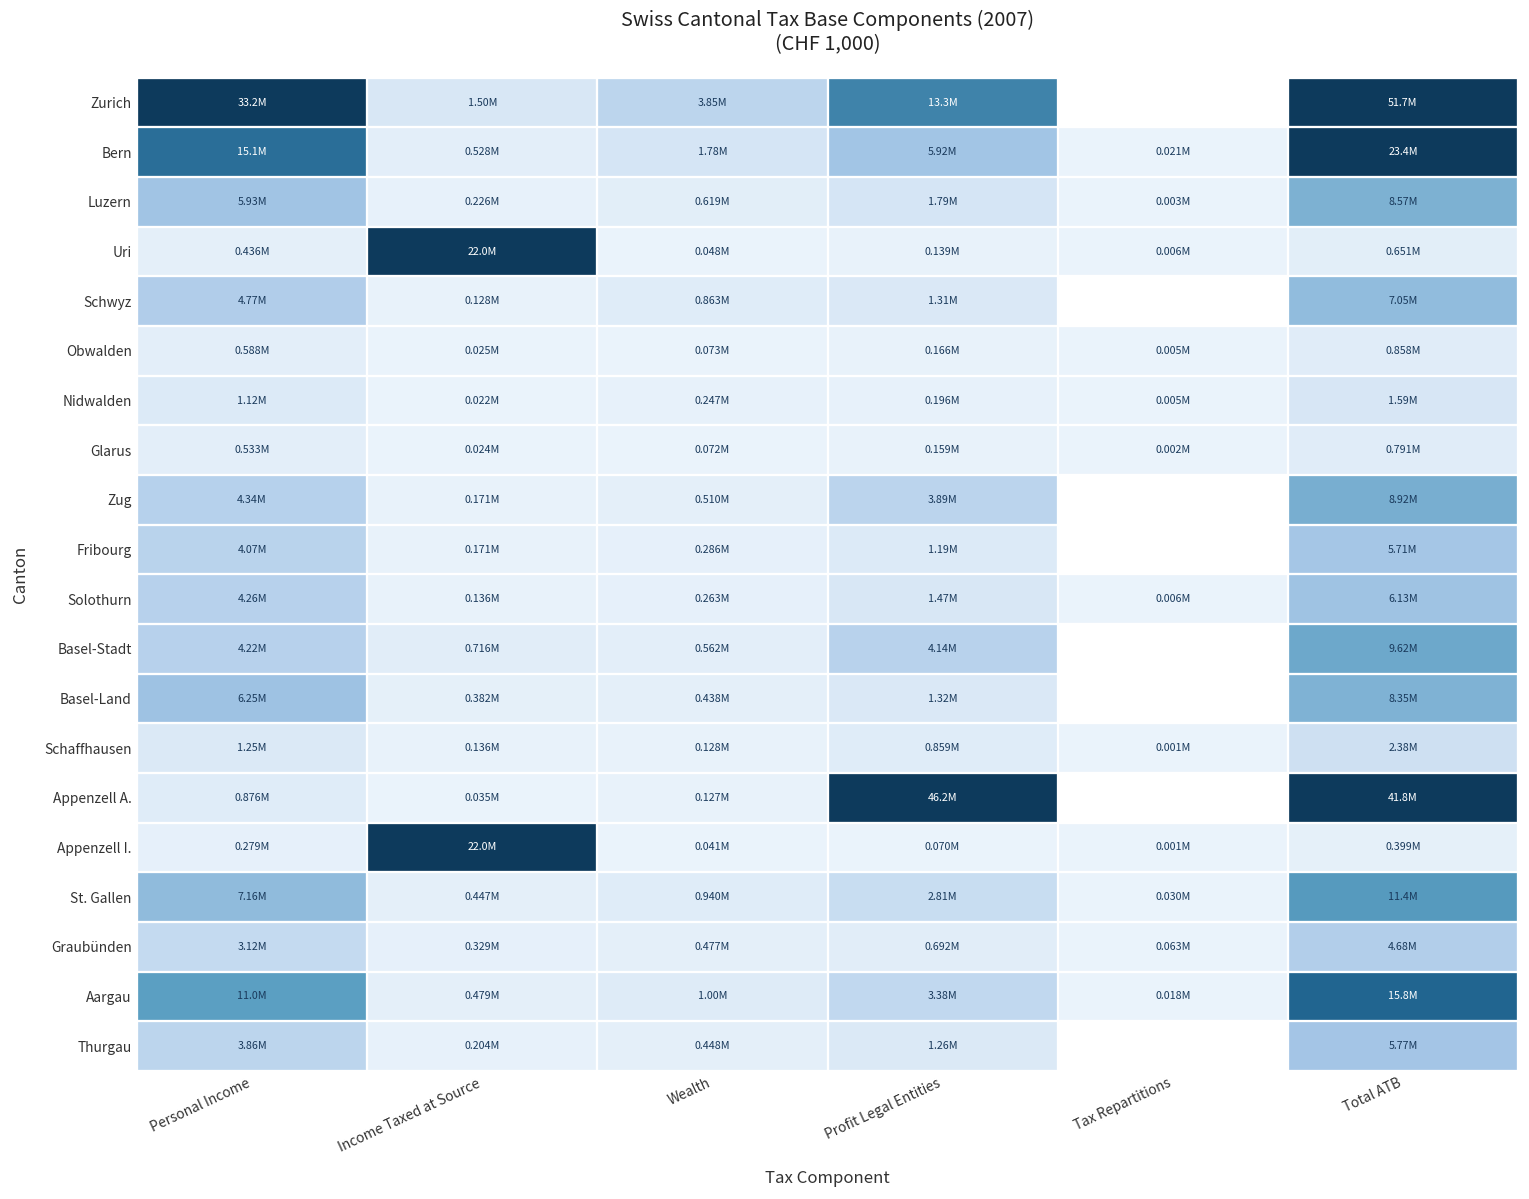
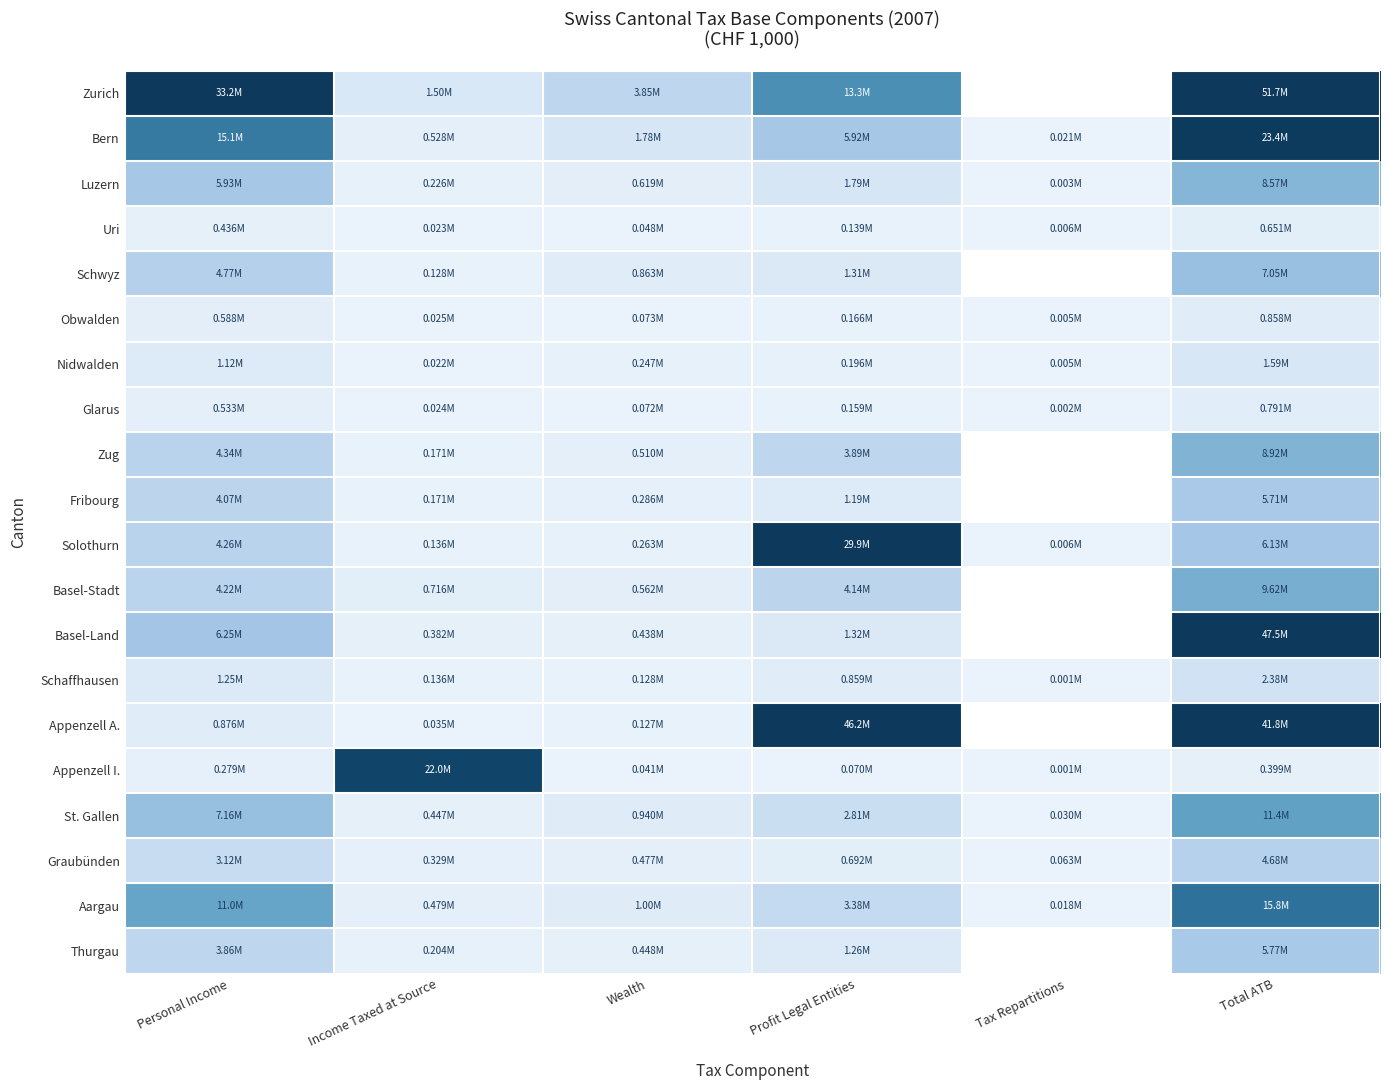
Uri, Income Taxed at Source: 22.0M -> 0.023M
Solothurn, Profit Legal Entities: 1.47M -> 29.9M
Basel-Land, Total ATB: 8.35M -> 47.5M
